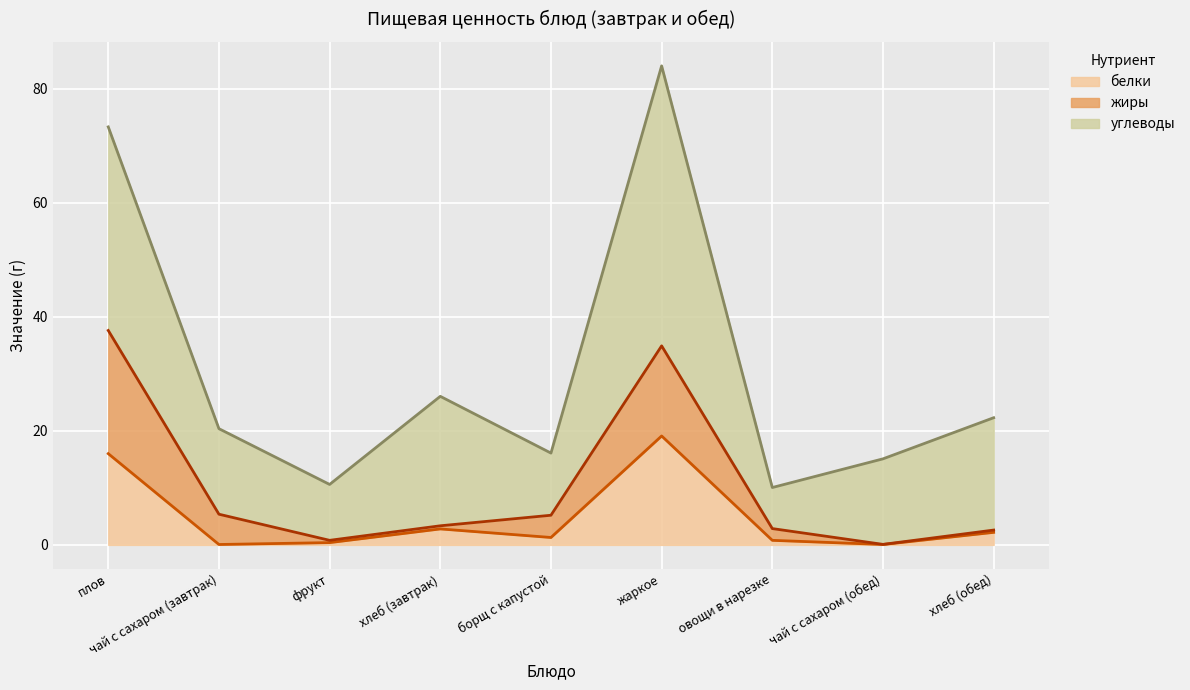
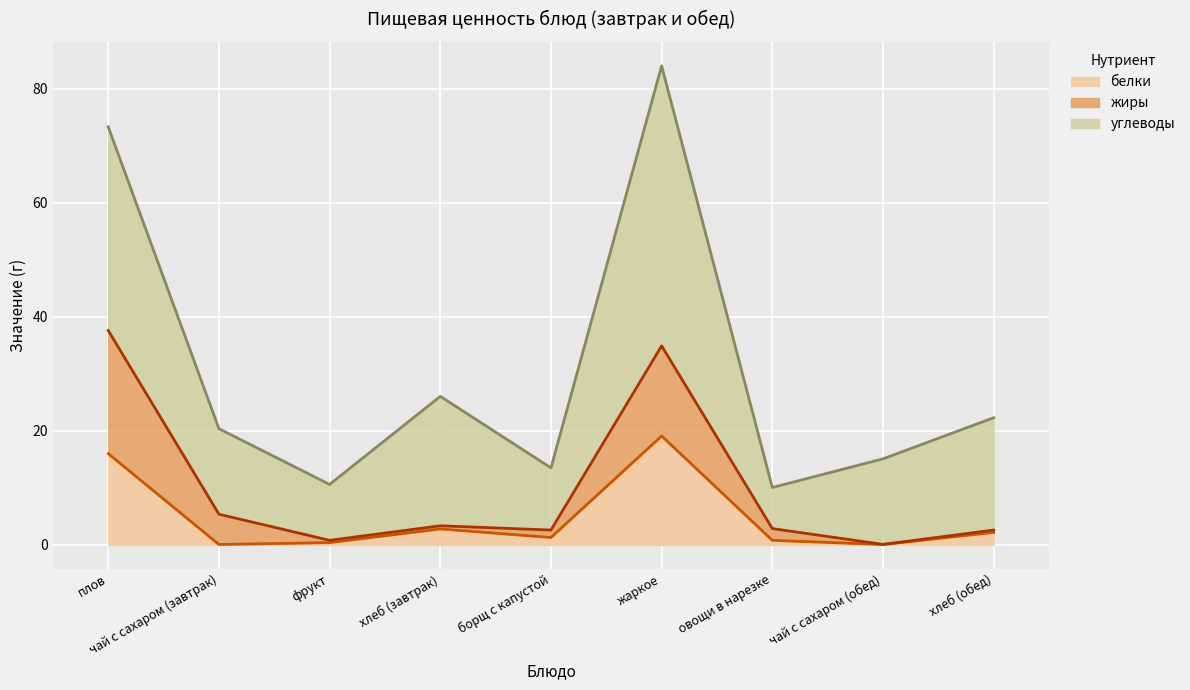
жиры, борщ с капустой: 4 -> 1
